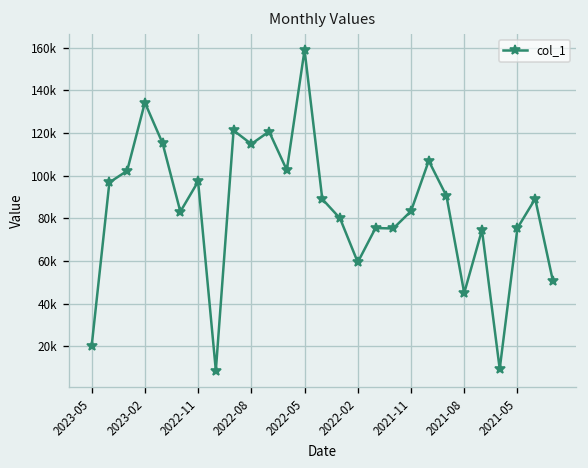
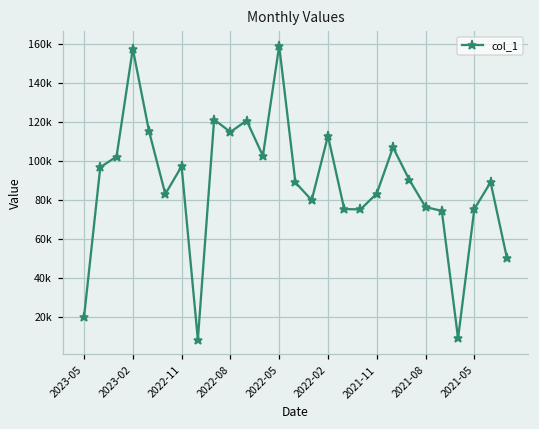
2023-02: 134000 -> 157000
2022-02: 59000 -> 113000
2021-08: 45000 -> 76000
